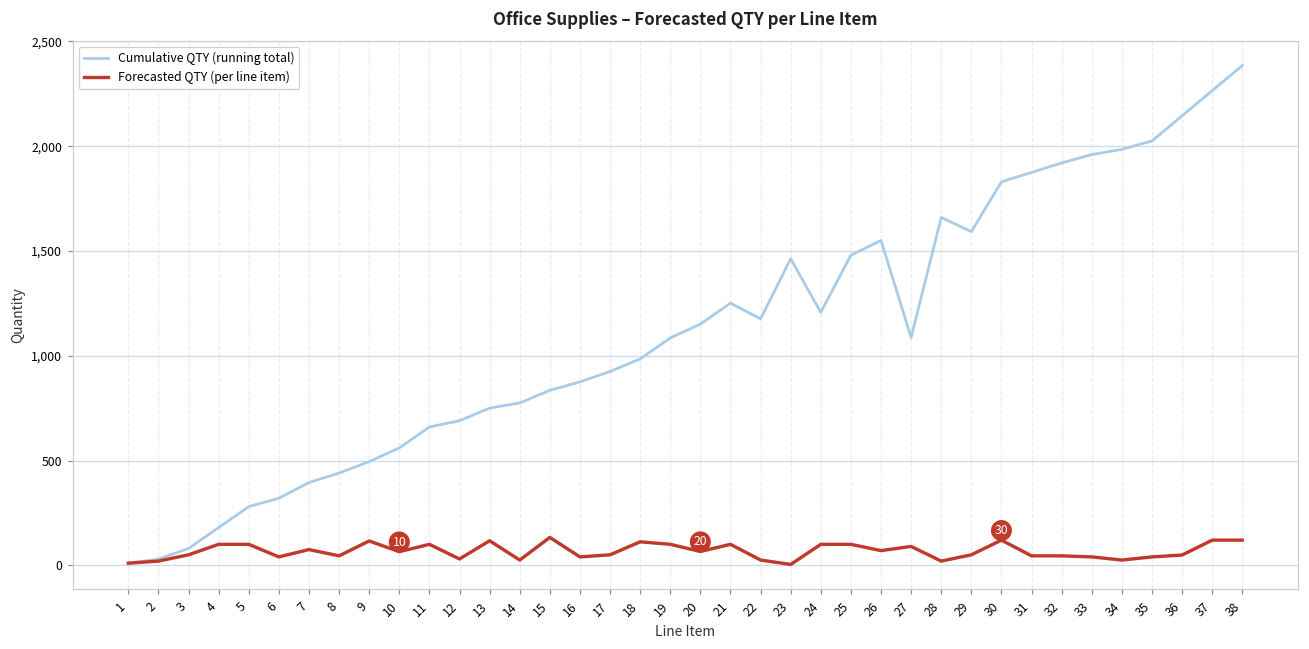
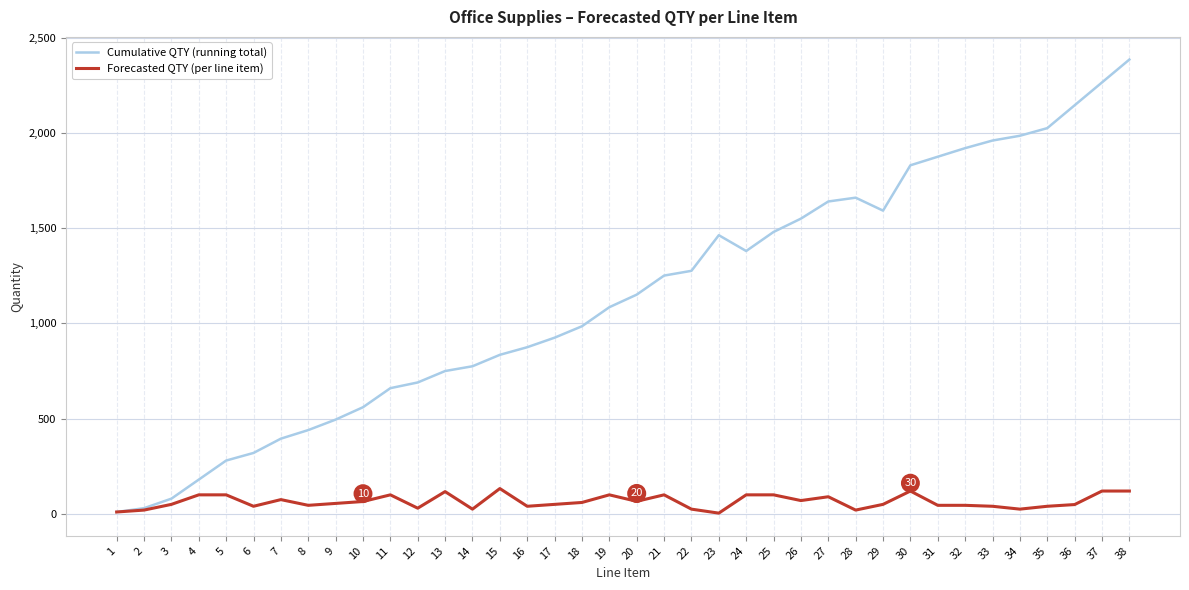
Forecasted QTY (per line item), 9: 120 -> 60
Forecasted QTY (per line item), 18: 110 -> 60
Cumulative QTY (running total), 22: 1,180 -> 1,280
Cumulative QTY (running total), 24: 1,210 -> 1,380
Cumulative QTY (running total), 27: 1,090 -> 1,640
